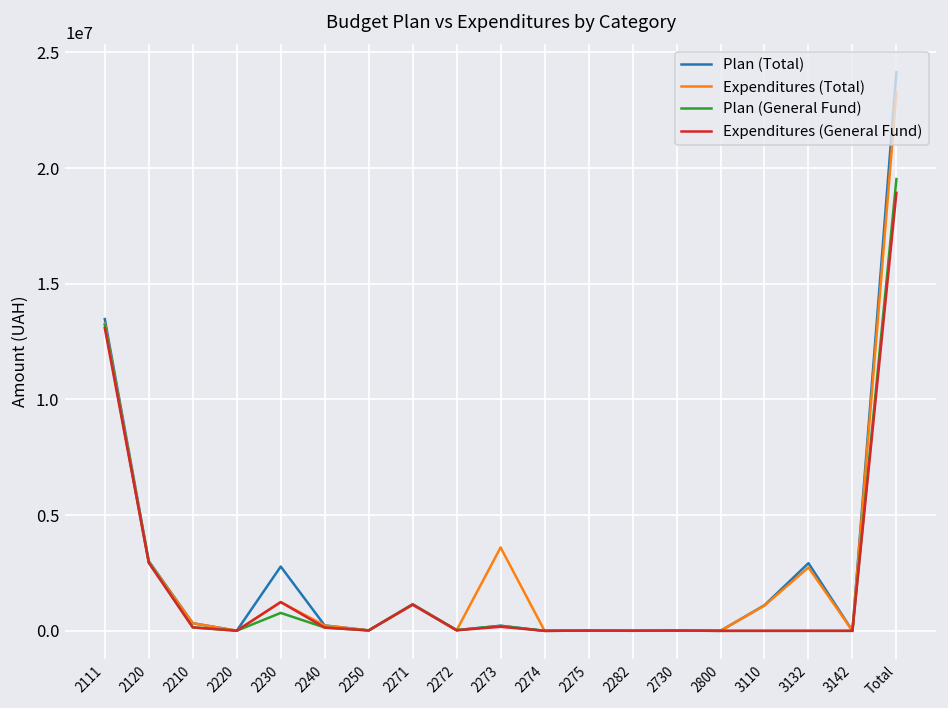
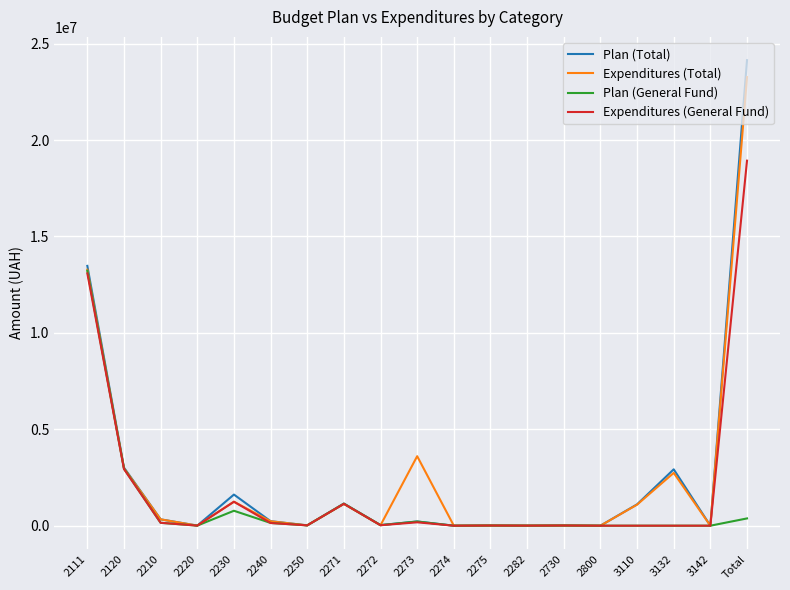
Plan (Total), 2230: 2800000 -> 1600000
Plan (General Fund), Total: 19500000 -> 400000
